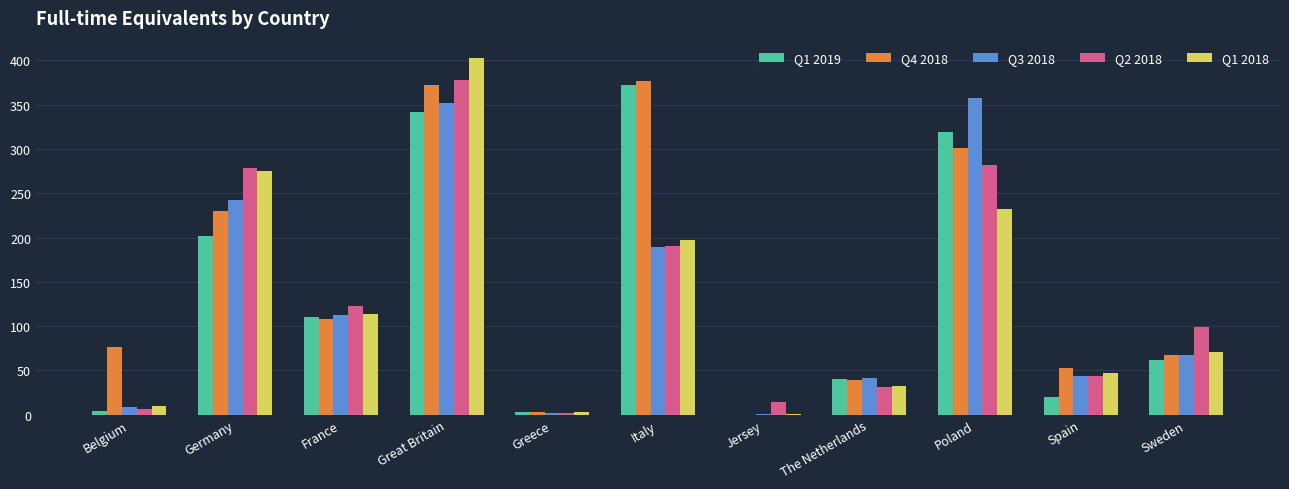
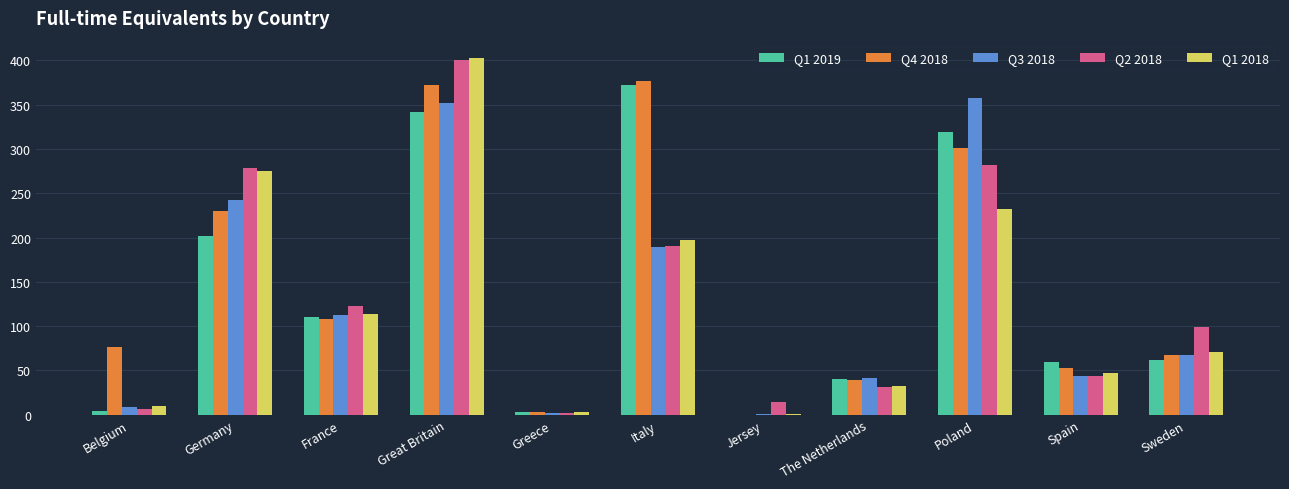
Q2 2018, Great Britain: 380 -> 400
Q1 2019, Spain: 20 -> 60
